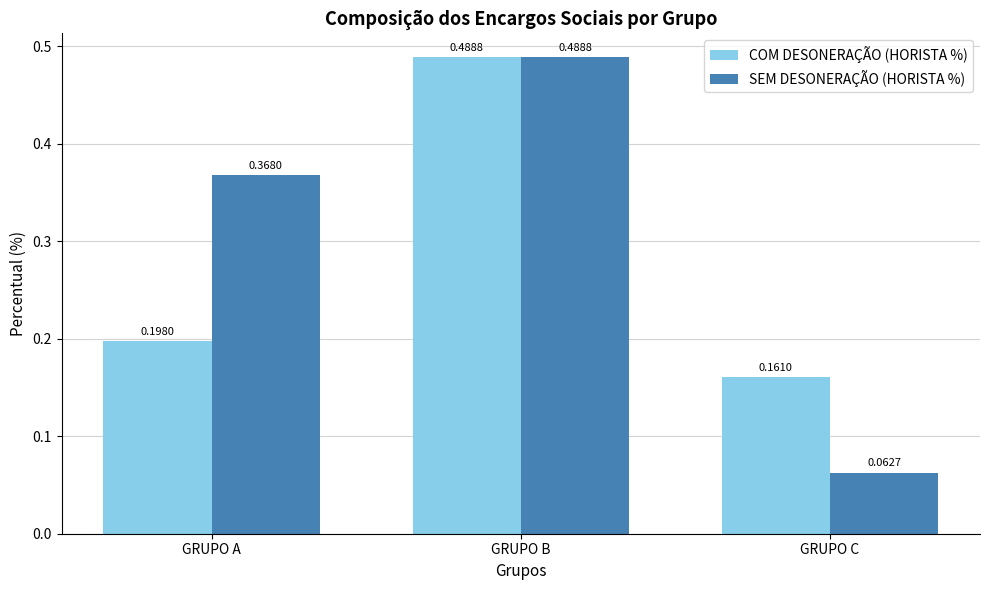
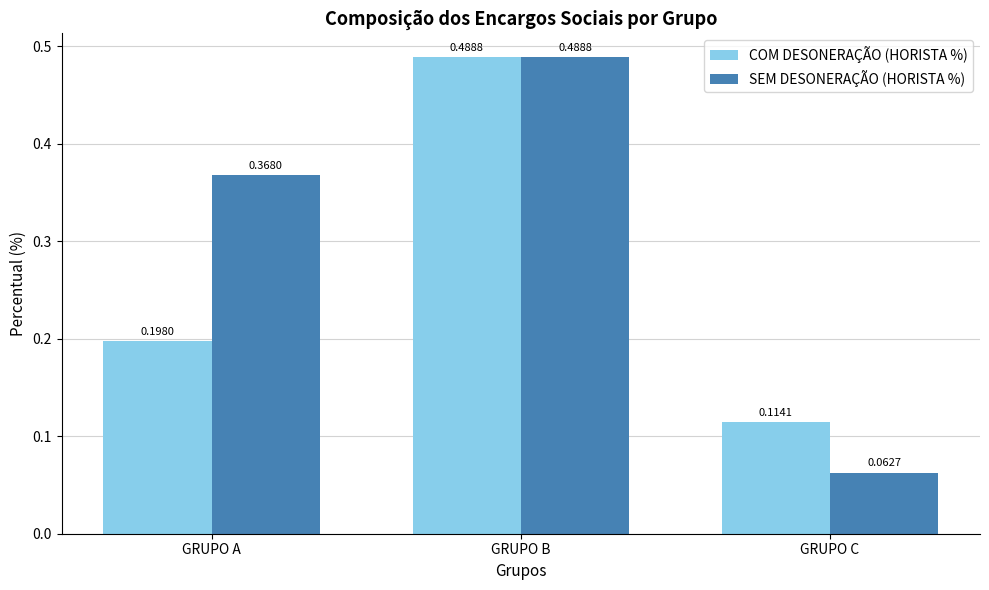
COM DESONERAÇÃO (HORISTA %), GRUPO C: 0.1610 -> 0.1141
